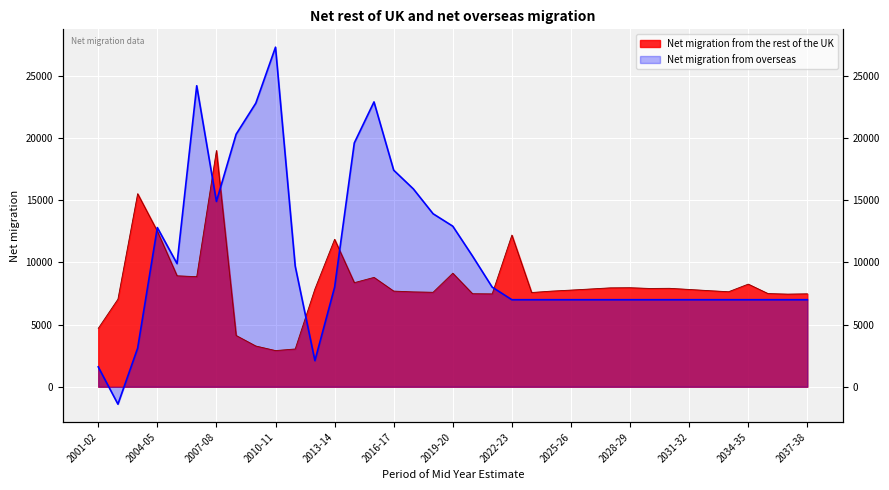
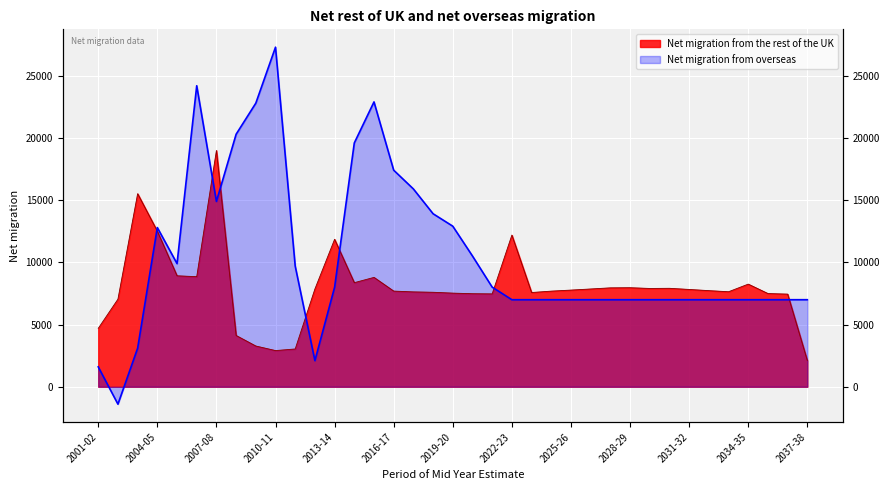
Net migration from the rest of the UK, 2019-20: 9100 -> 7500
Net migration from the rest of the UK, 2037-38: 7500 -> 2100
